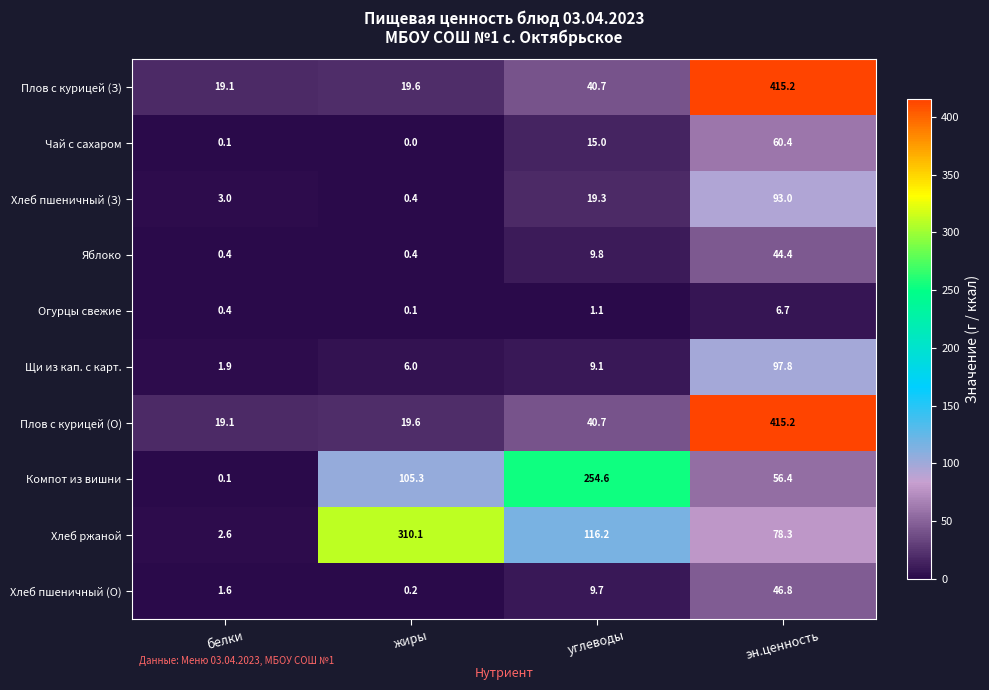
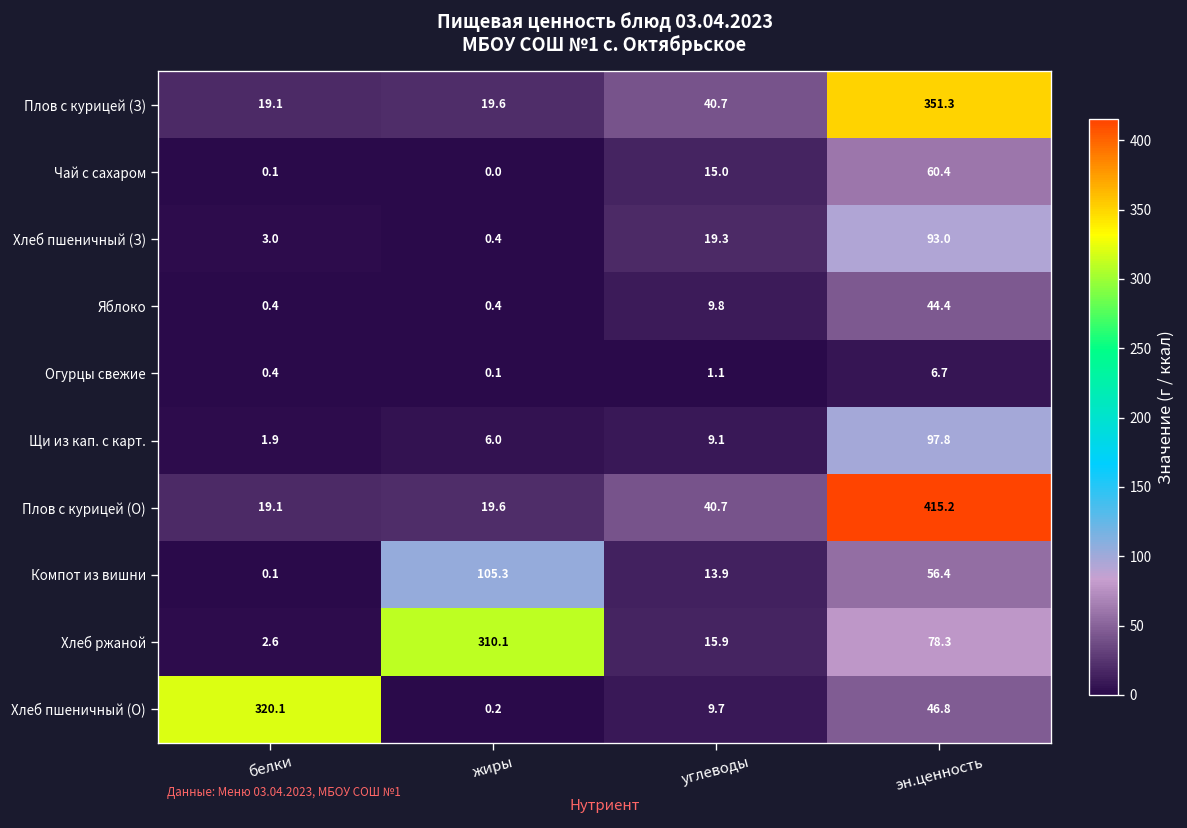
Плов с курицей (З), эн.ценность: 415.2 -> 351.3
Компот из вишни, углеводы: 254.6 -> 13.9
Хлеб ржаной, углеводы: 116.2 -> 15.9
Хлеб пшеничный (О), белки: 1.6 -> 320.1
